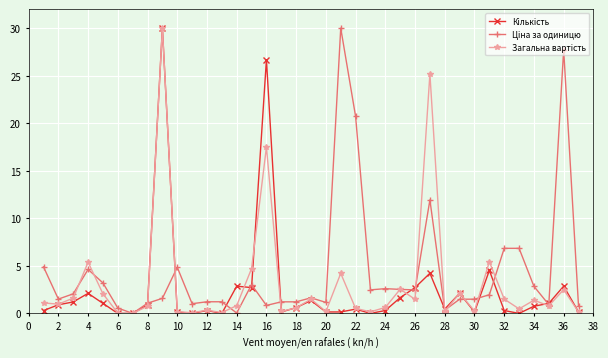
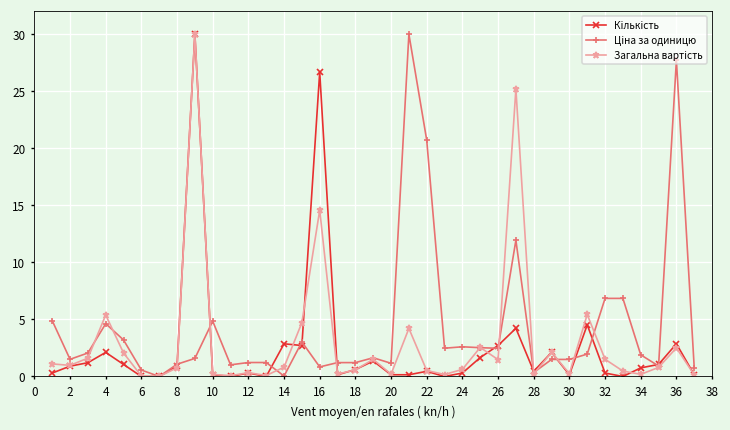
Загальна вартість, 16: 17 -> 15
Ціна за одиницю, 34: 3 -> 2
Загальна вартість, 34: 1 -> 0
